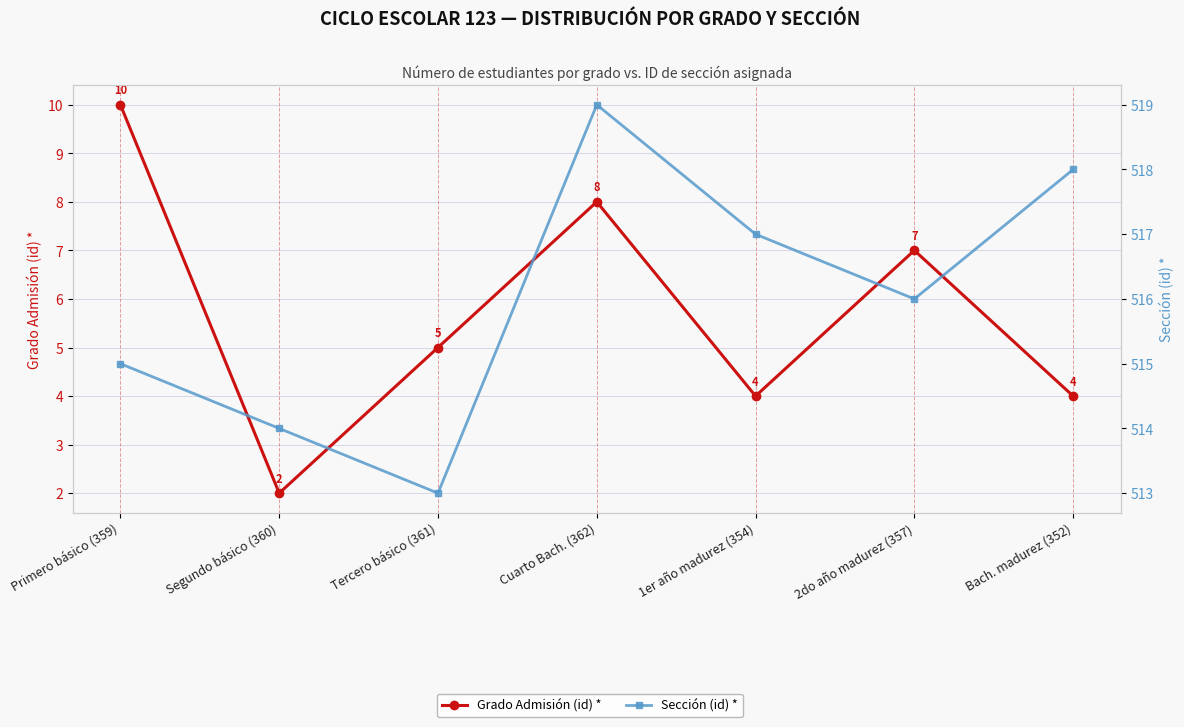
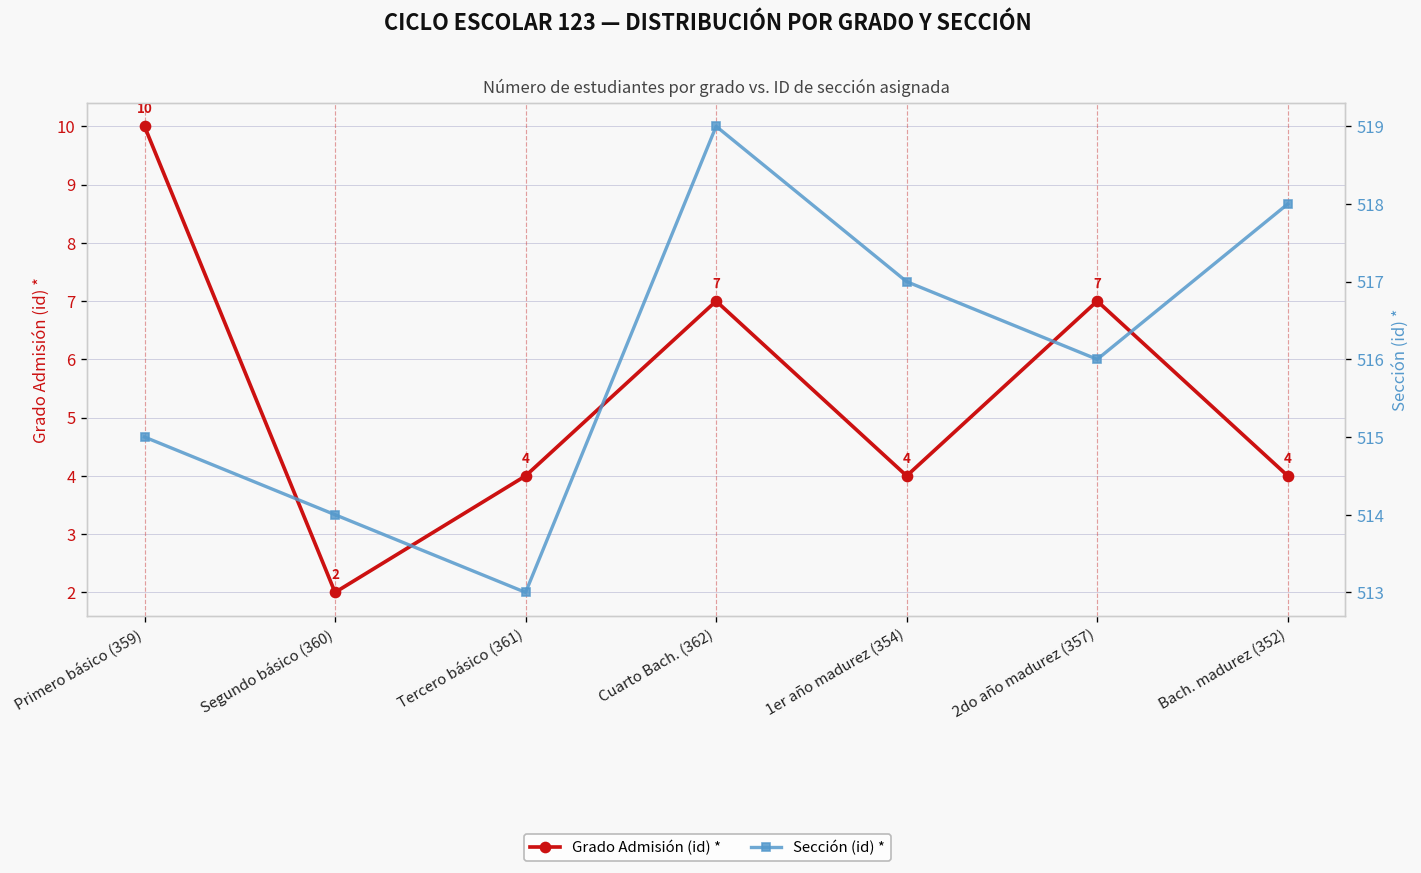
Grado Admisión (id) *, Tercero básico (361): 5 -> 4
Grado Admisión (id) *, Cuarto Bach. (362): 8 -> 7
